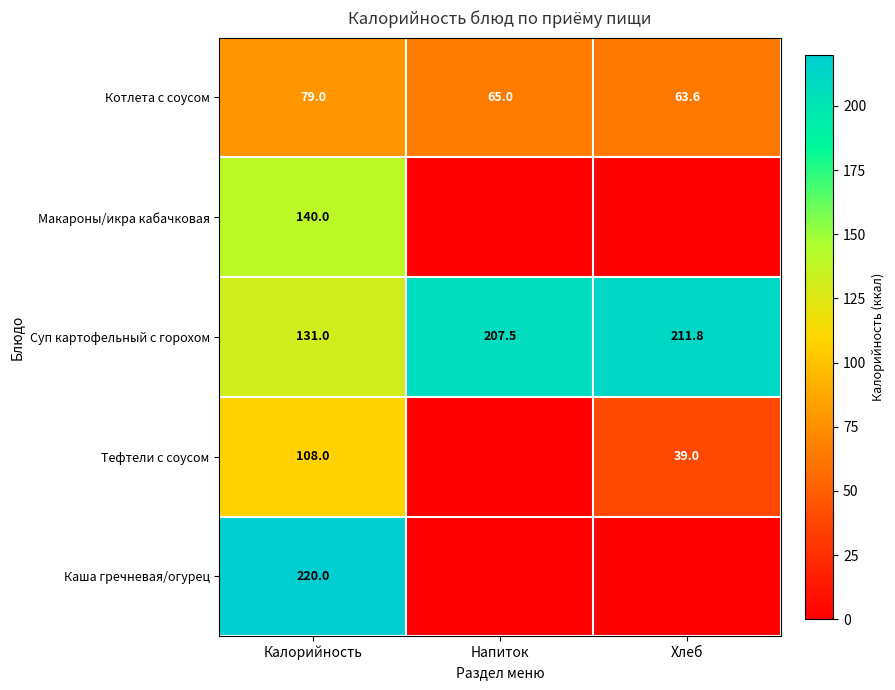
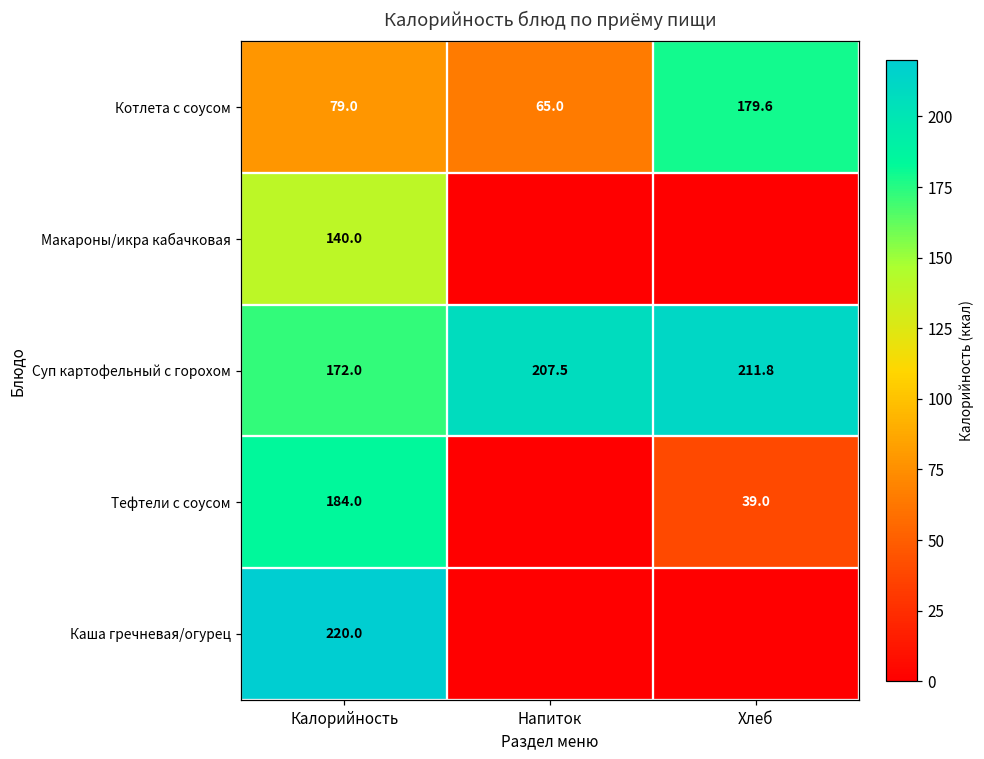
Котлета с соусом, Хлеб: 63.6 -> 179.6
Суп картофельный с горохом, Калорийность: 131.0 -> 172.0
Тефтели с соусом, Калорийность: 108.0 -> 184.0
